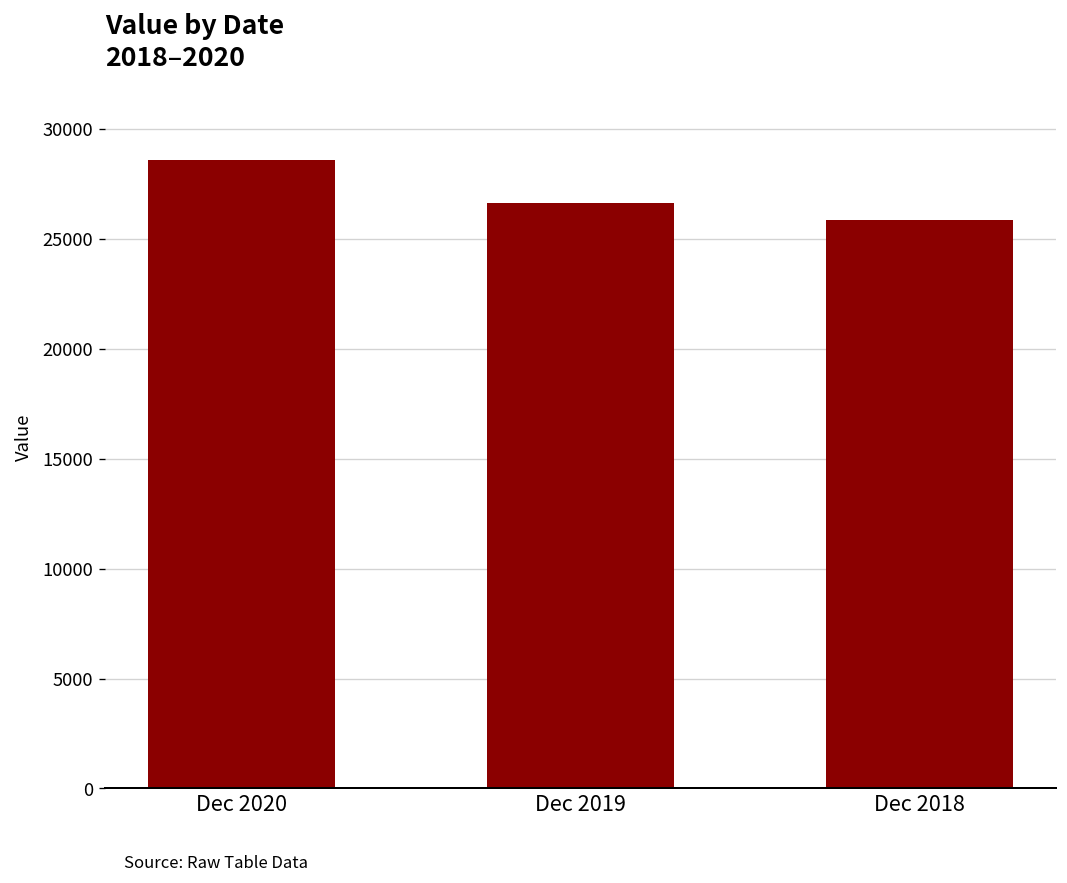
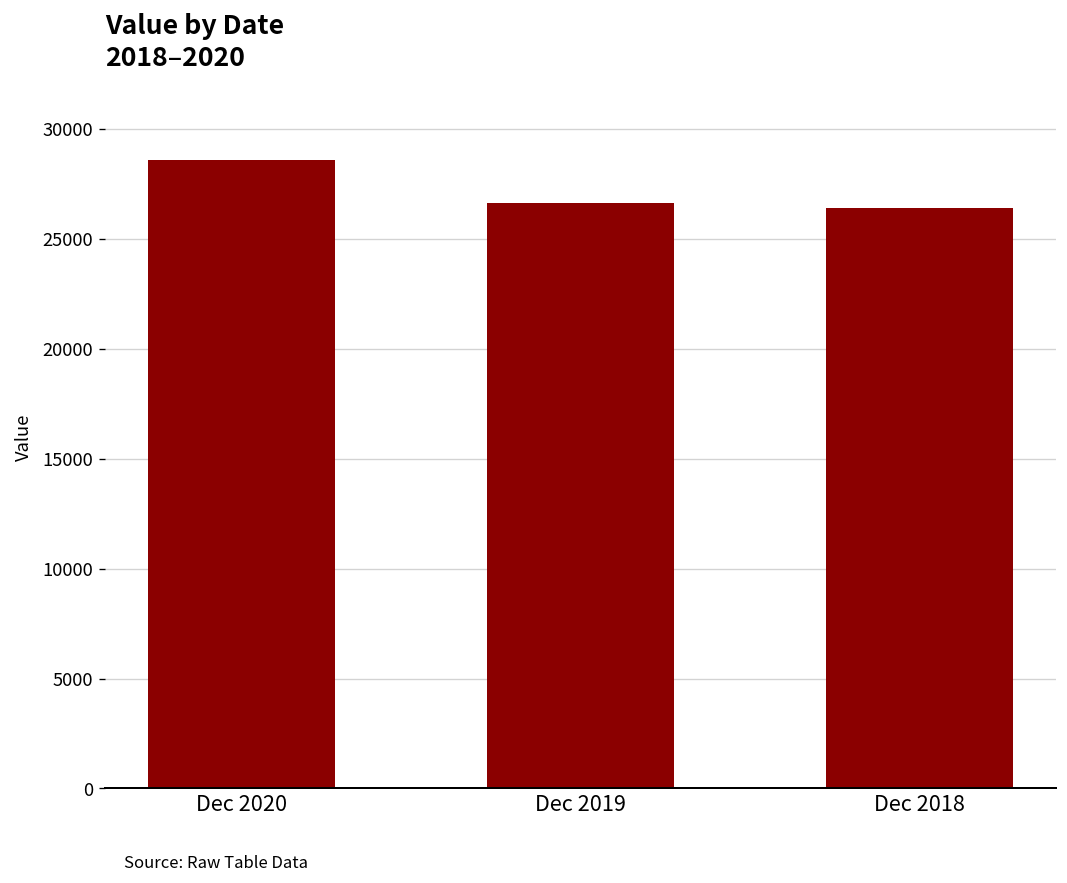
Dec 2018: 25900 -> 26400
